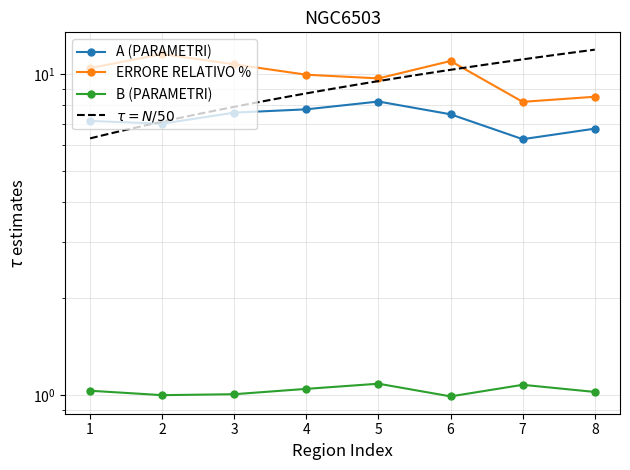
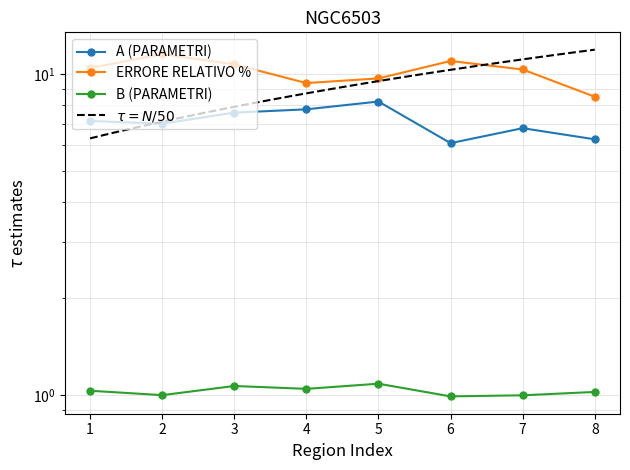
B (PARAMETRI), 3: 1.01 -> 1.07
ERRORE RELATIVO %, 4: 9.9 -> 9.4
A (PARAMETRI), 6: 7.5 -> 6.1
A (PARAMETRI), 7: 6.3 -> 6.8
ERRORE RELATIVO %, 7: 8.2 -> 10.3
B (PARAMETRI), 7: 1.08 -> 1.00
A (PARAMETRI), 8: 6.8 -> 6.3
